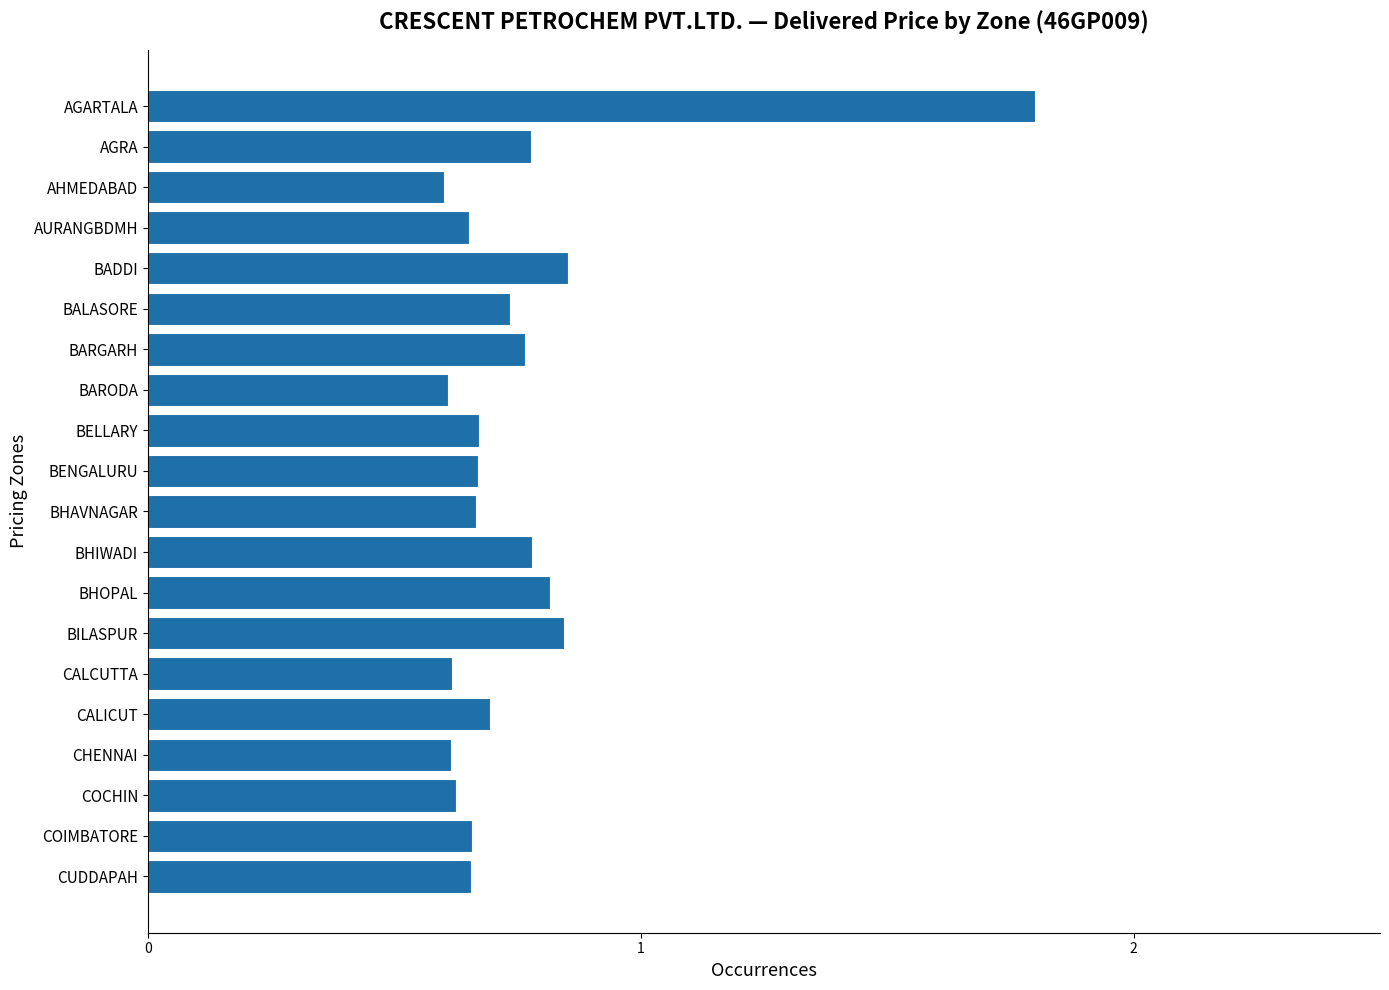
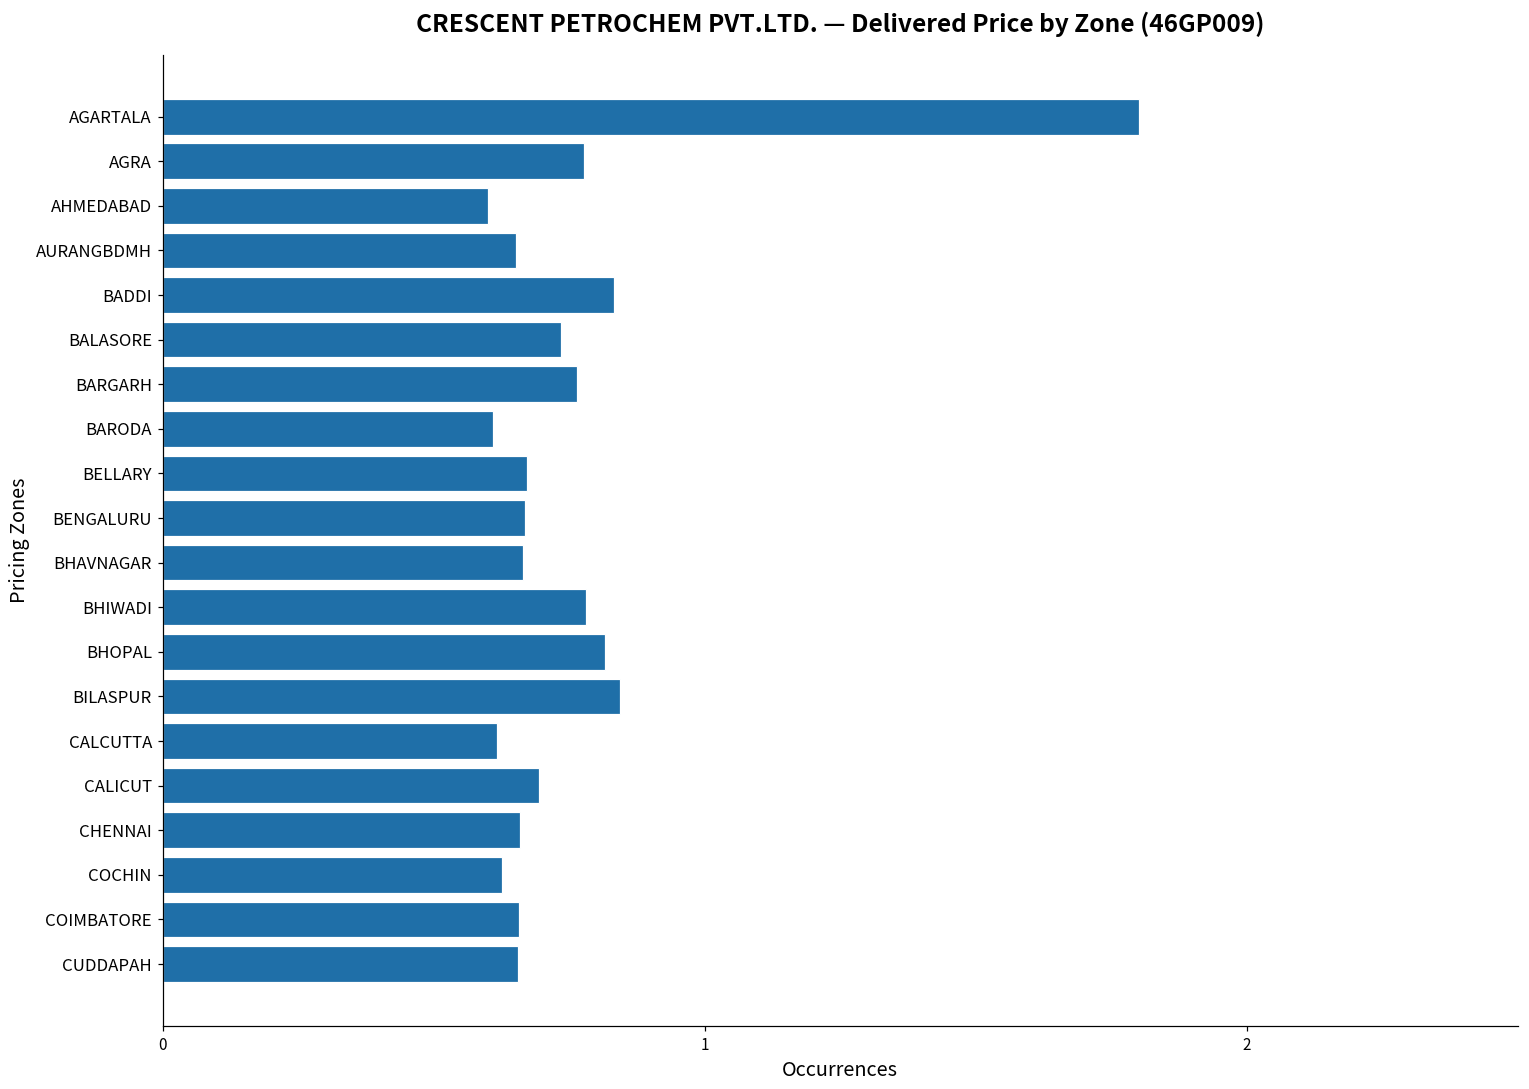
BADDI: 0.85 -> 0.83
CHENNAI: 0.62 -> 0.66
